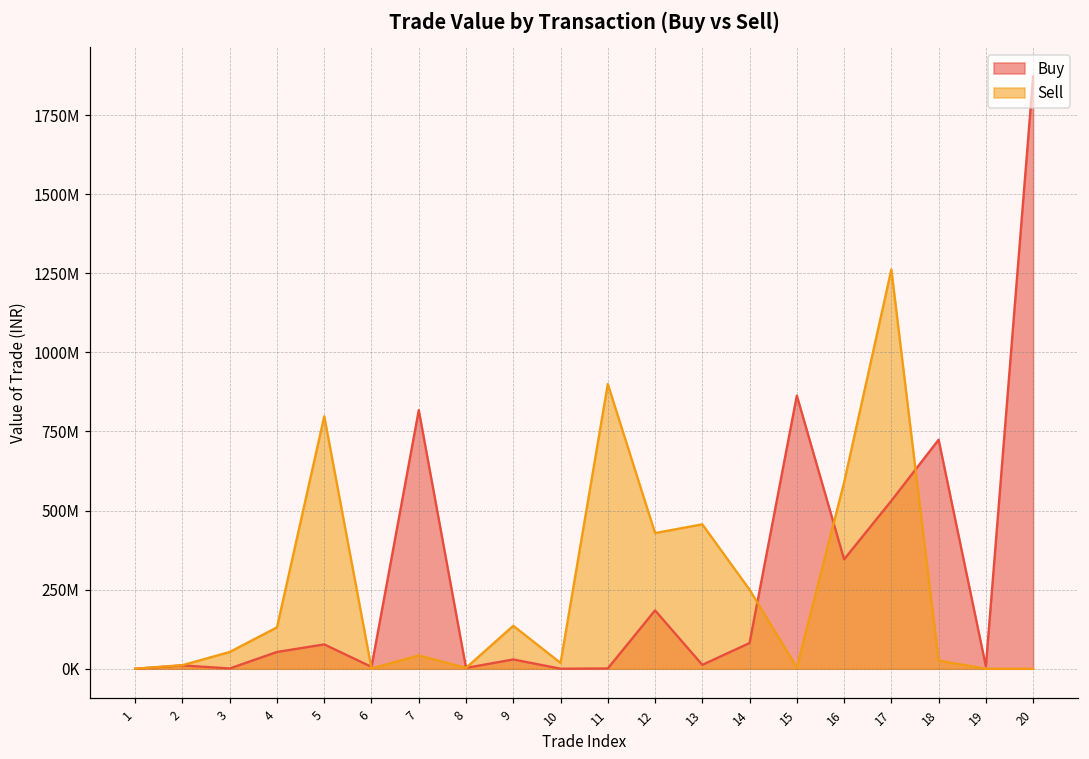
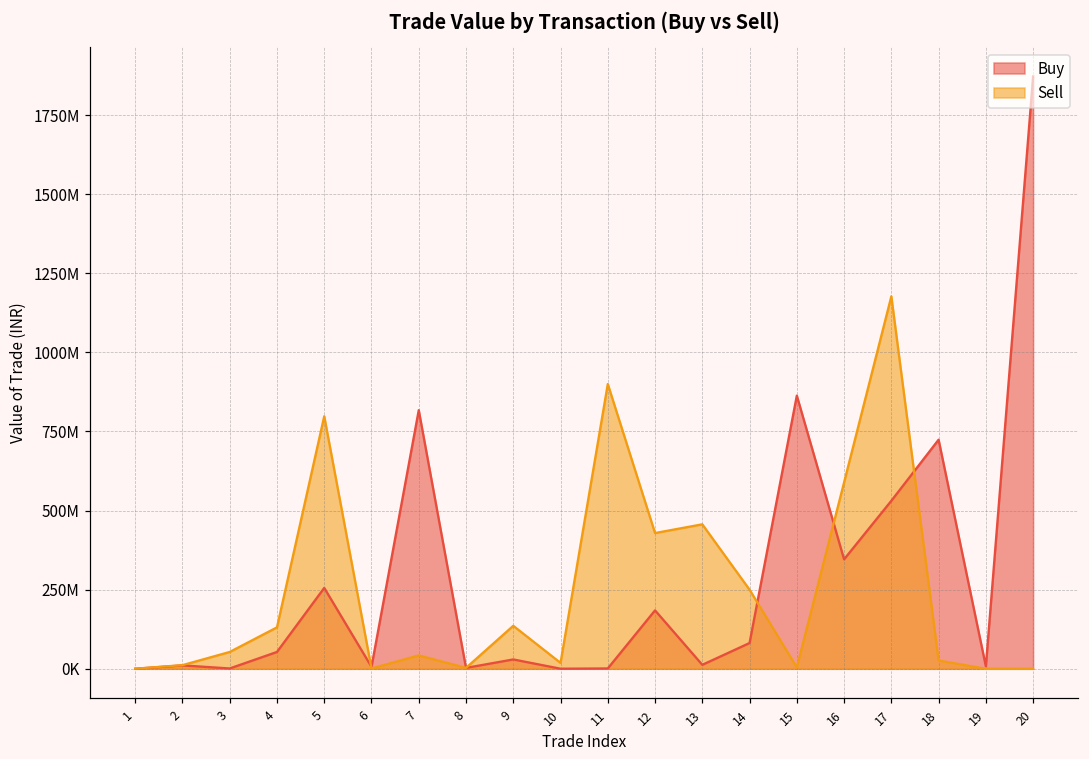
Buy, 5: 80000000 -> 260000000
Sell, 17: 1260000000 -> 1180000000
